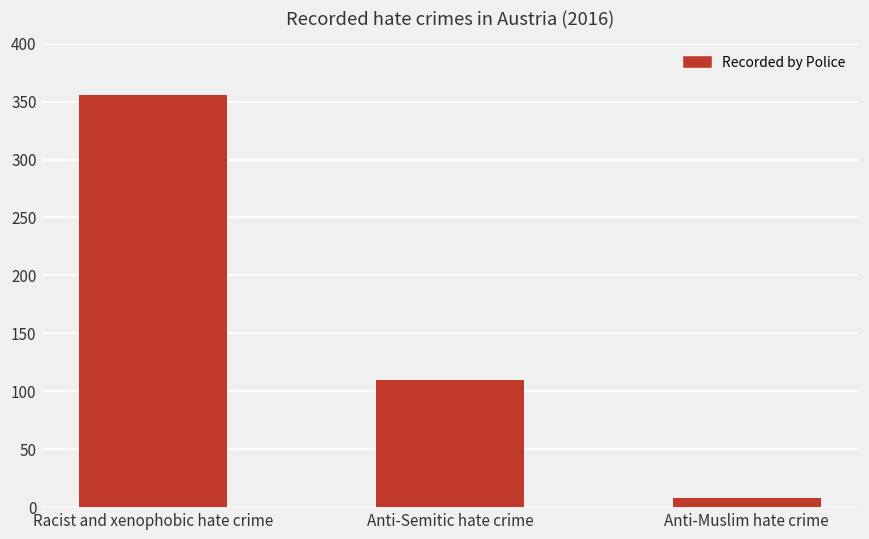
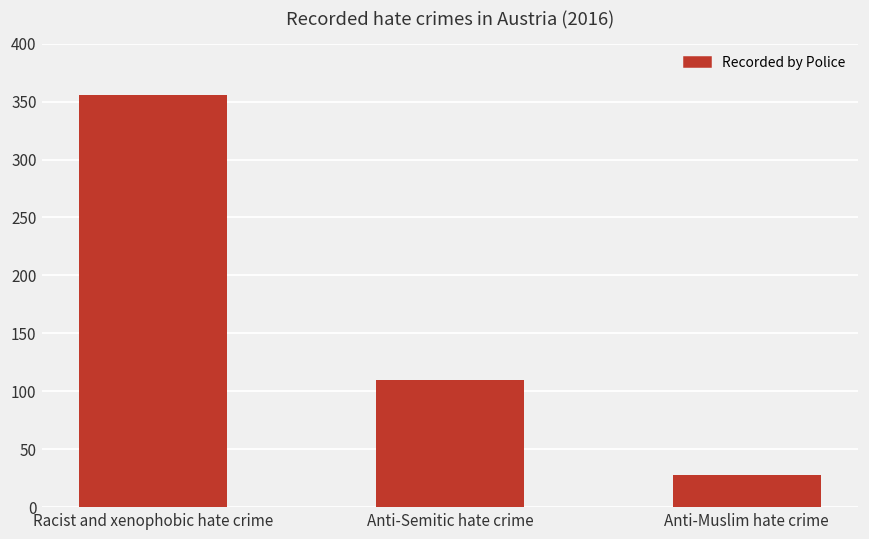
Anti-Muslim hate crime: 8 -> 28
